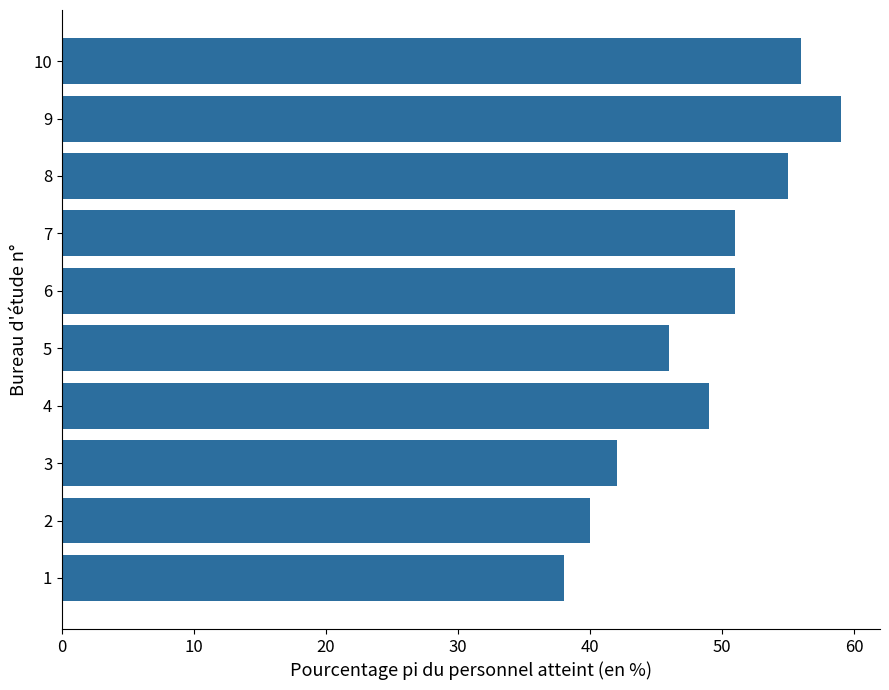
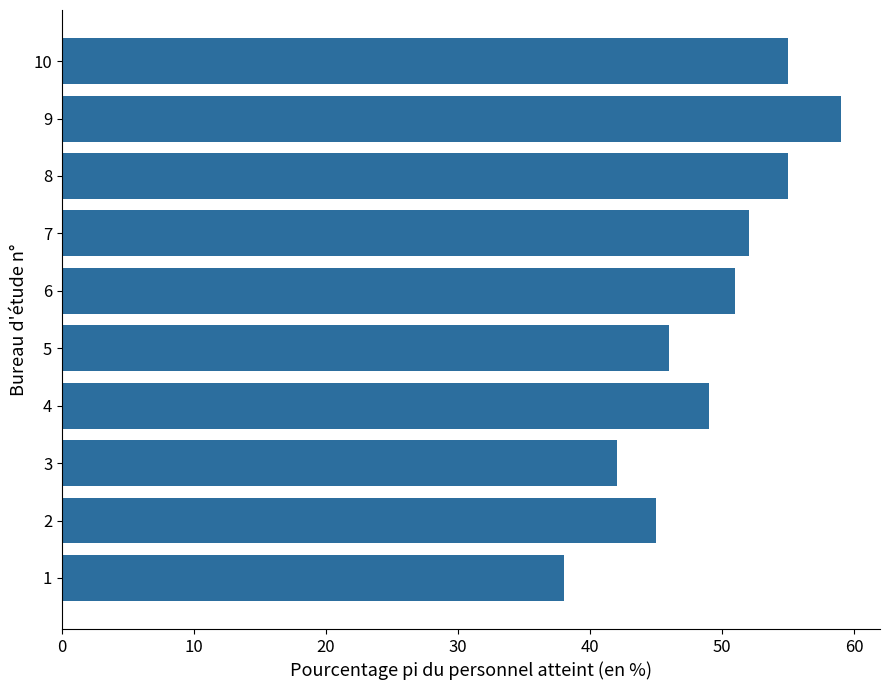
10: 56 -> 55
7: 51 -> 52
2: 40 -> 45
